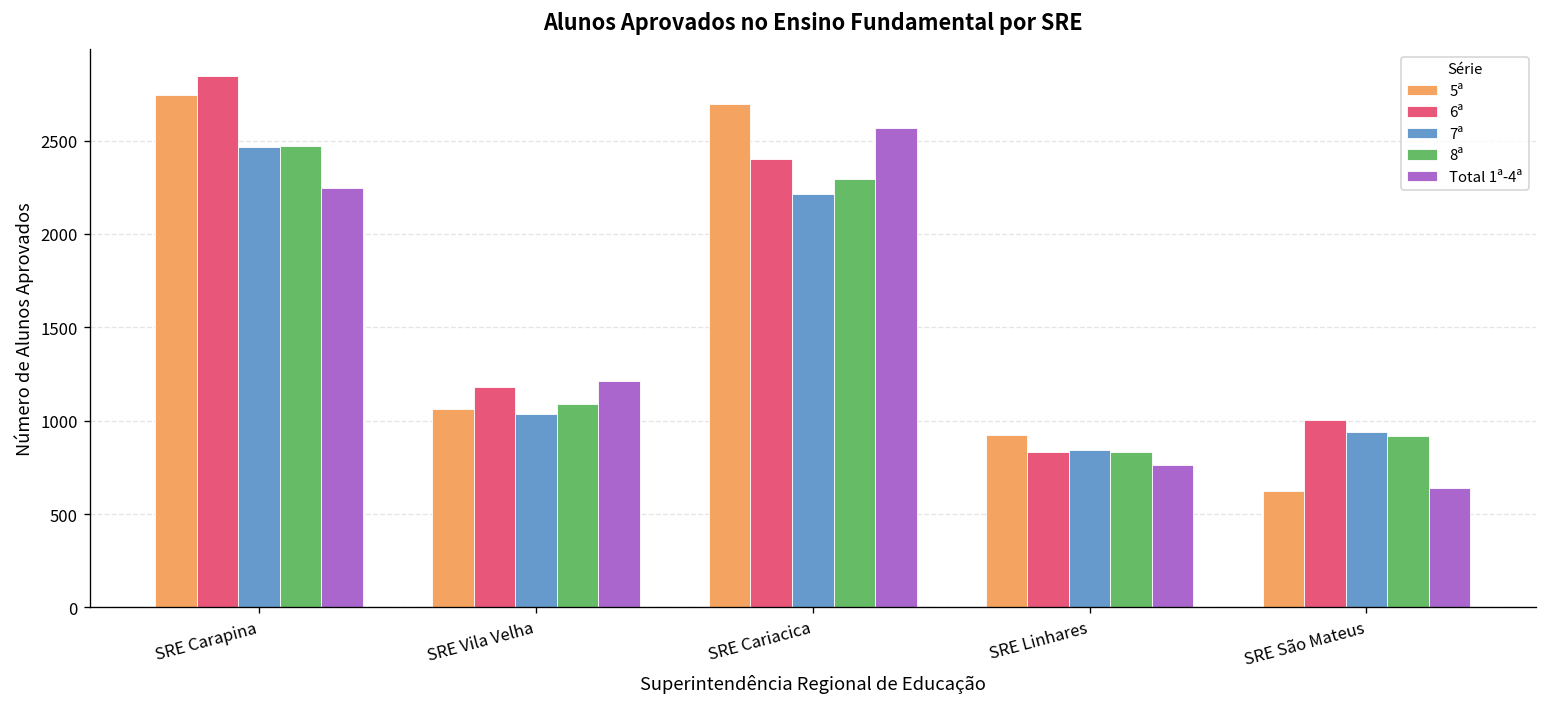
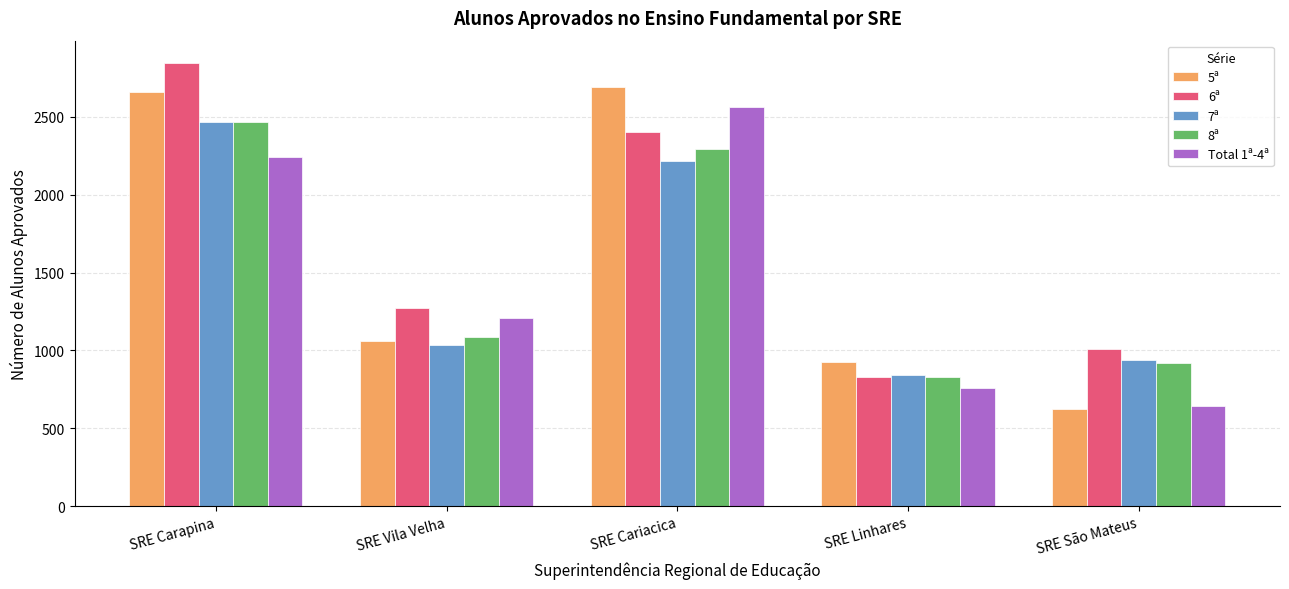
5ª, SRE Carapina: 2740 -> 2660
6ª, SRE Vila Velha: 1180 -> 1270
